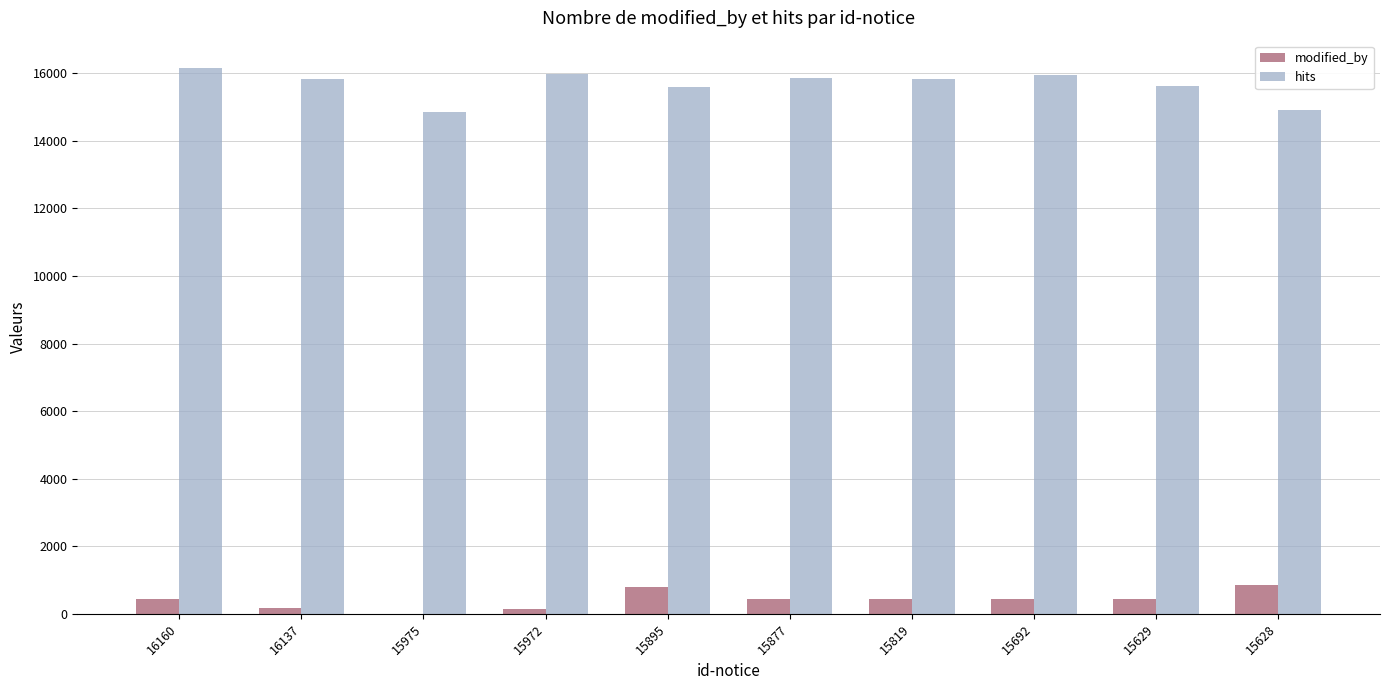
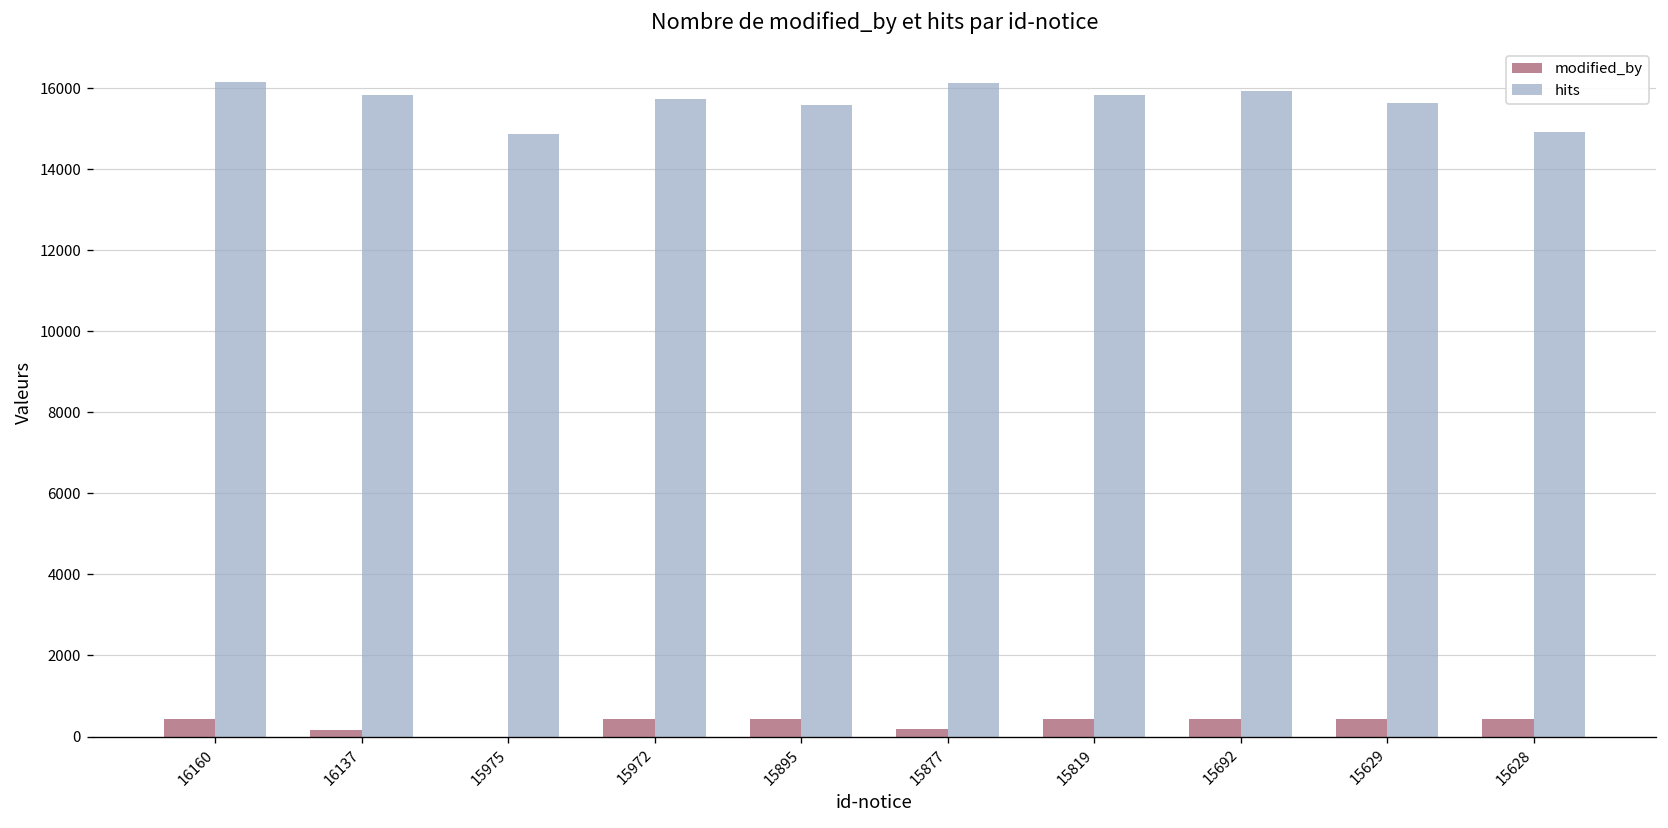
modified_by, 15972: 100 -> 400
hits, 15972: 16000 -> 15700
modified_by, 15895: 800 -> 400
modified_by, 15877: 400 -> 200
hits, 15877: 15900 -> 16100
modified_by, 15628: 900 -> 400
